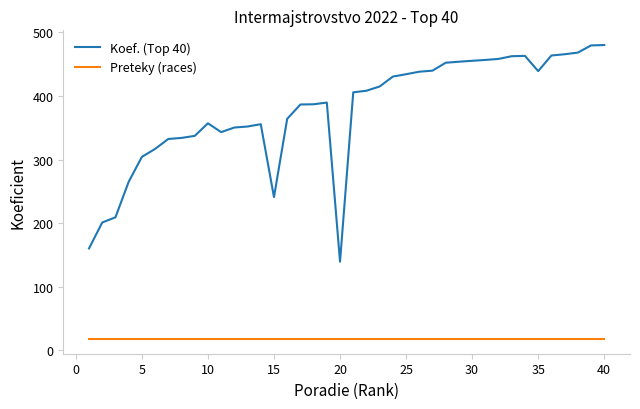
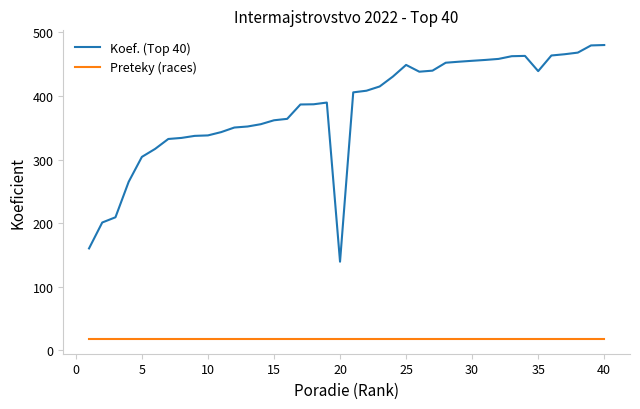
Koef. (Top 40), 10: 360 -> 340
Koef. (Top 40), 15: 240 -> 360
Koef. (Top 40), 25: 430 -> 450
